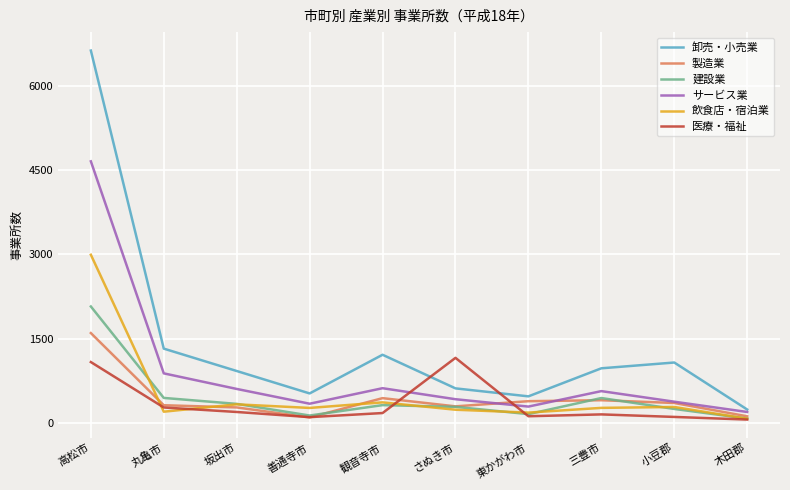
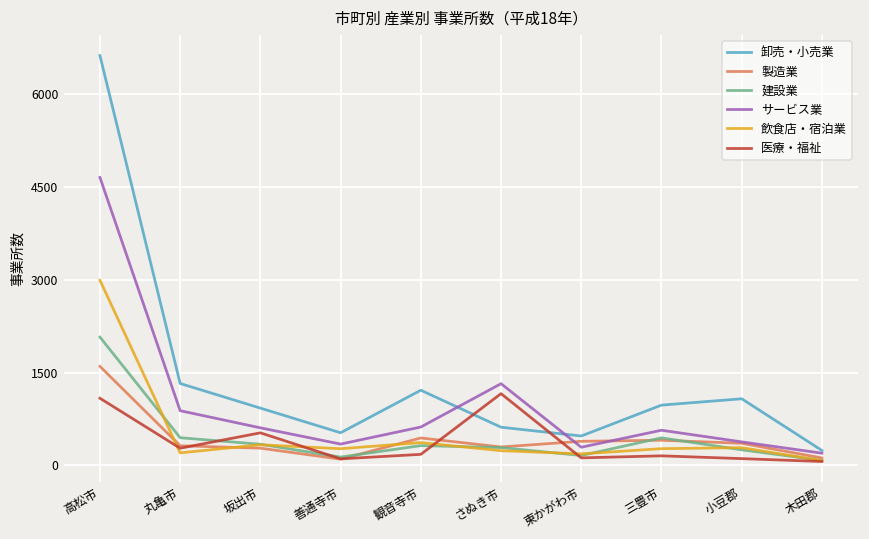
医療・福祉, 坂出市: 200 -> 500
サービス業, さぬき市: 400 -> 1300
